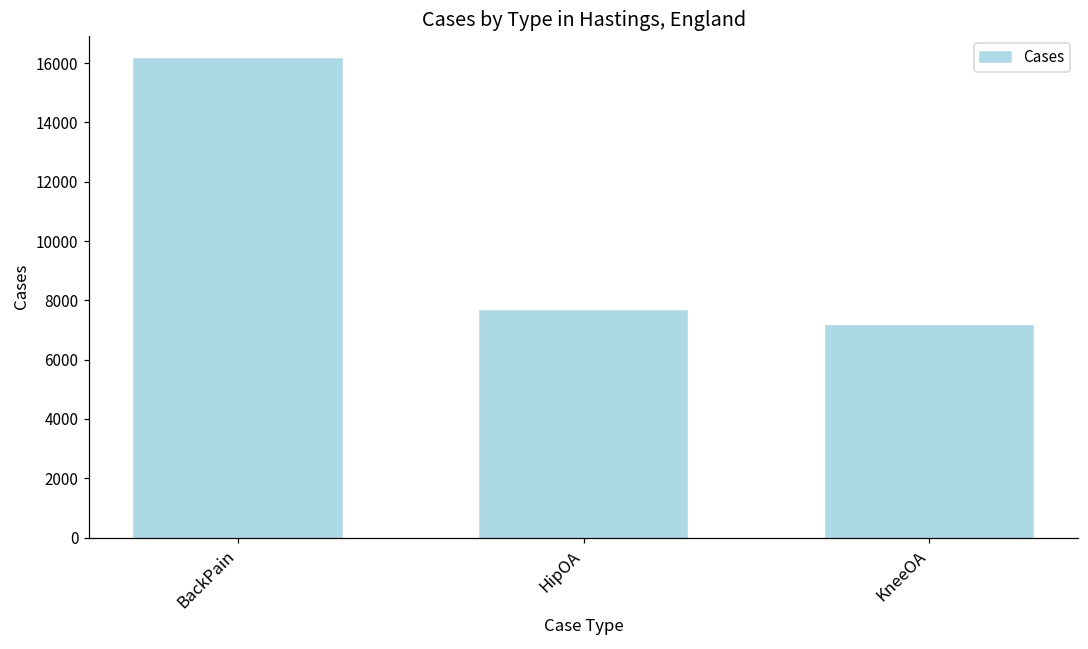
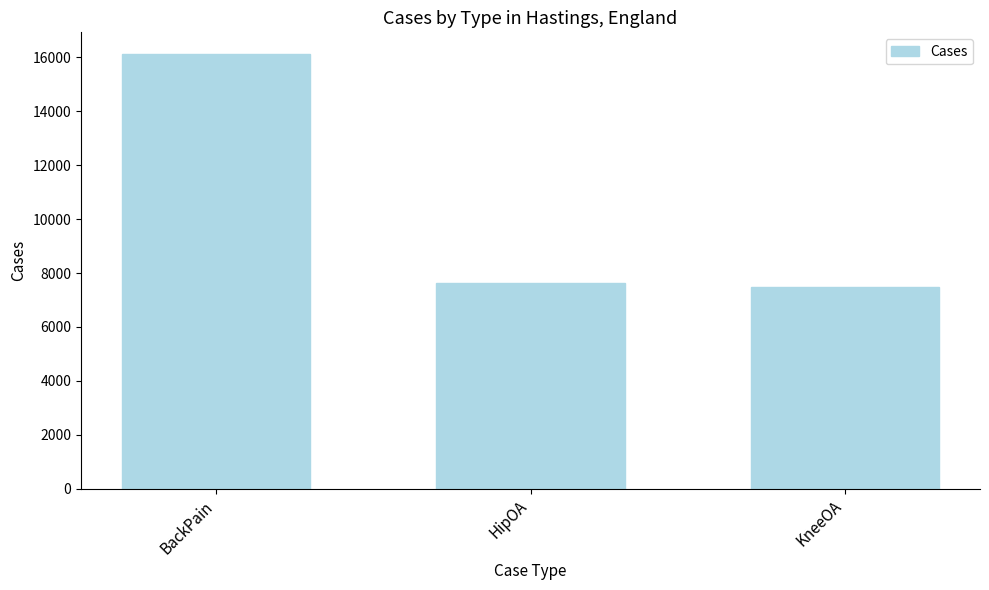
KneeOA: 7100 -> 7500
